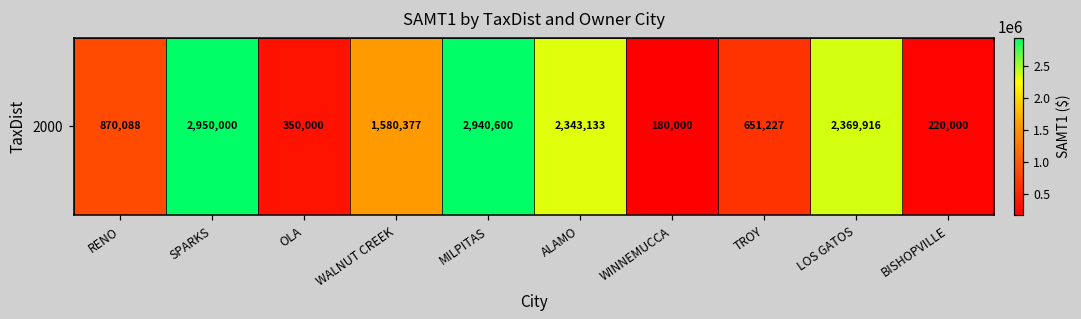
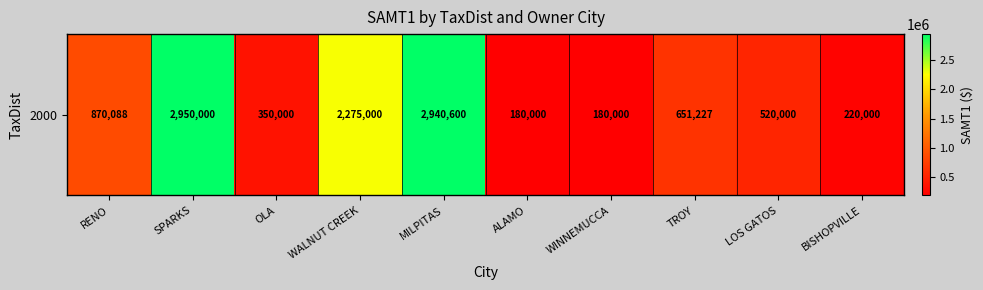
2000, WALNUT CREEK: 1,580,377 -> 2,275,000
2000, ALAMO: 2,343,133 -> 180,000
2000, LOS GATOS: 2,369,916 -> 520,000
